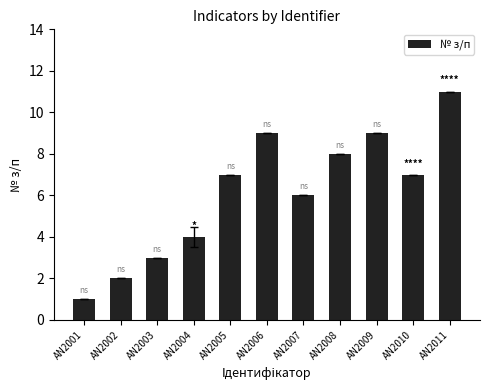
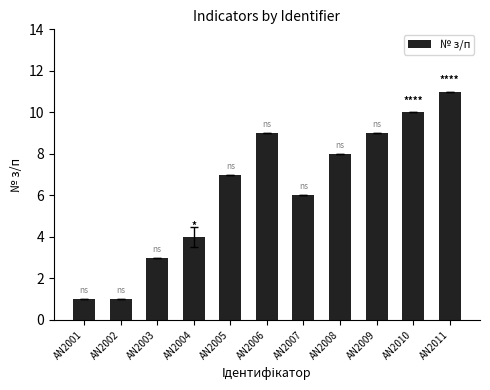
№ з/п, AN2002: 2 -> 1
№ з/п, AN2010: 7 -> 10
